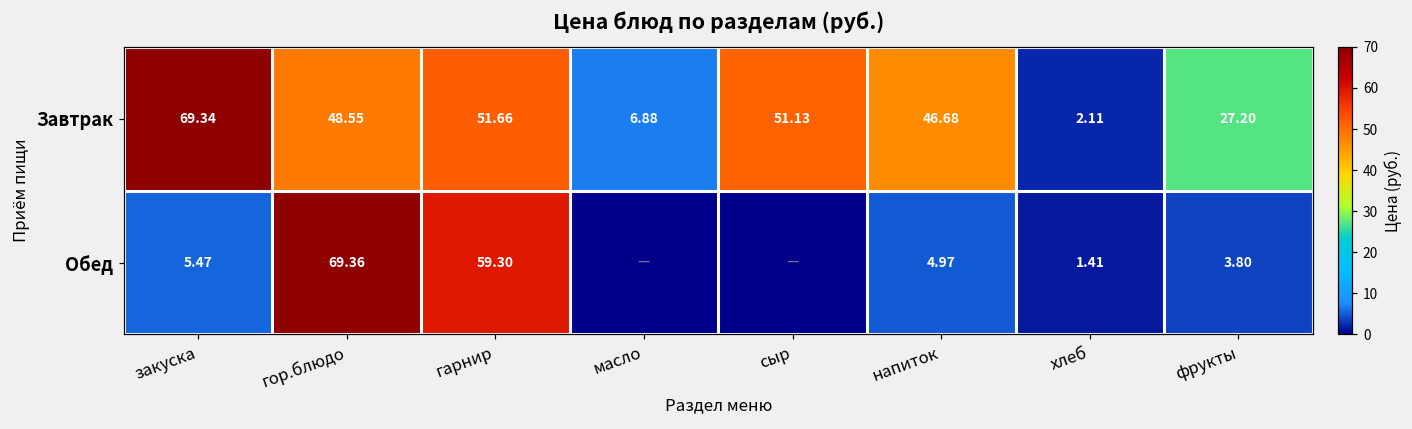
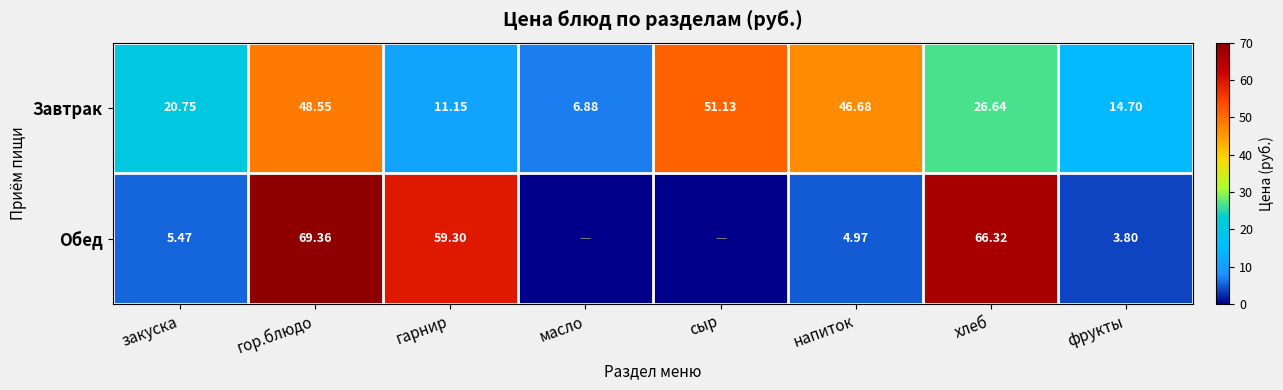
Завтрак, закуска: 69.34 -> 20.75
Завтрак, гарнир: 51.66 -> 11.15
Завтрак, хлеб: 2.11 -> 26.64
Завтрак, фрукты: 27.20 -> 14.70
Обед, хлеб: 1.41 -> 66.32
